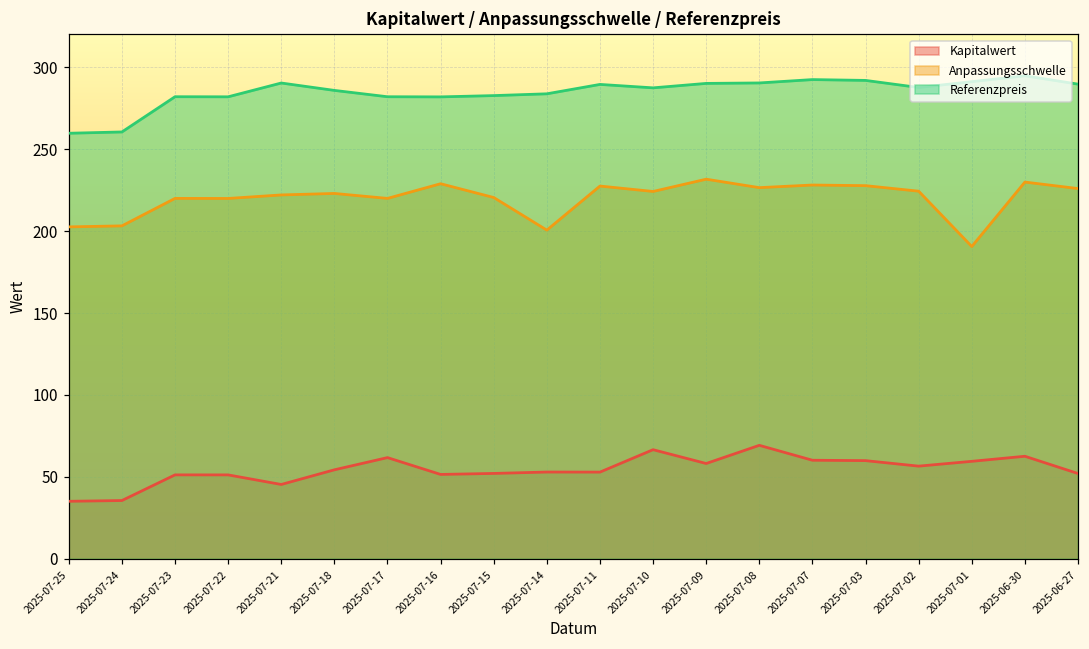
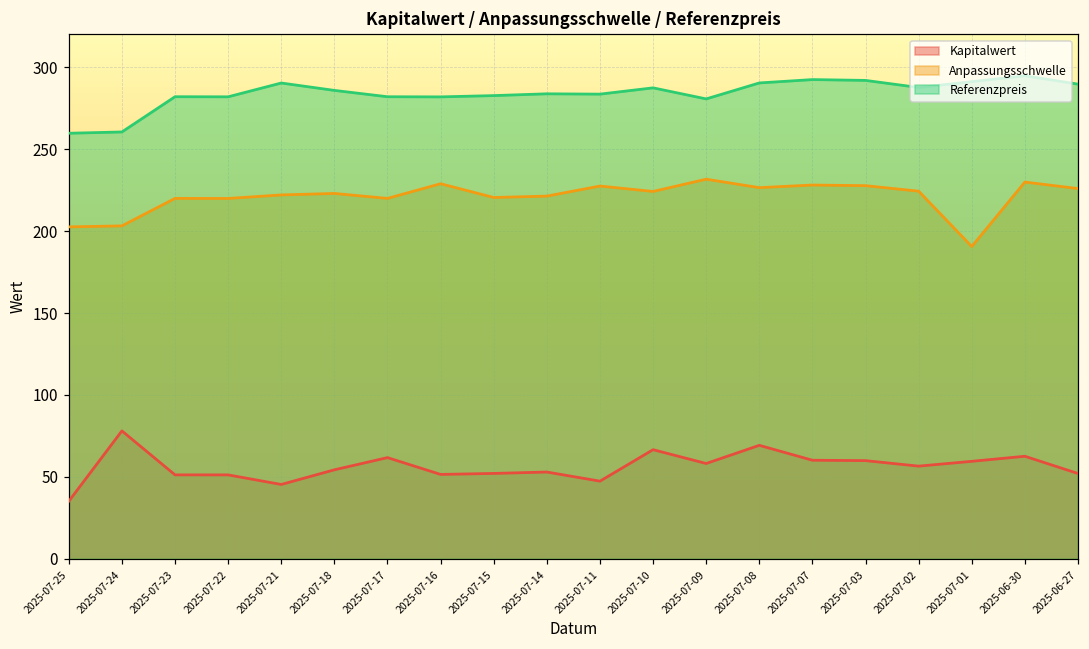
Kapitalwert, 2025-07-24: 36 -> 78
Anpassungsschwelle, 2025-07-14: 201 -> 221
Kapitalwert, 2025-07-11: 53 -> 47
Referenzpreis, 2025-07-11: 290 -> 284
Referenzpreis, 2025-07-09: 290 -> 281
